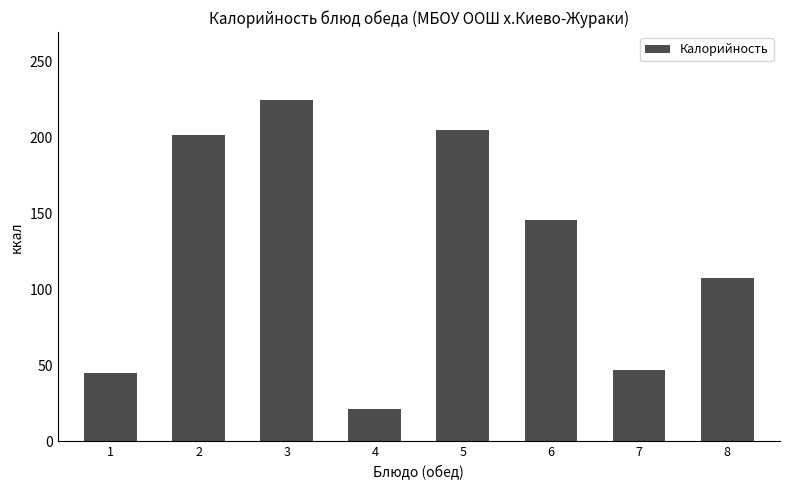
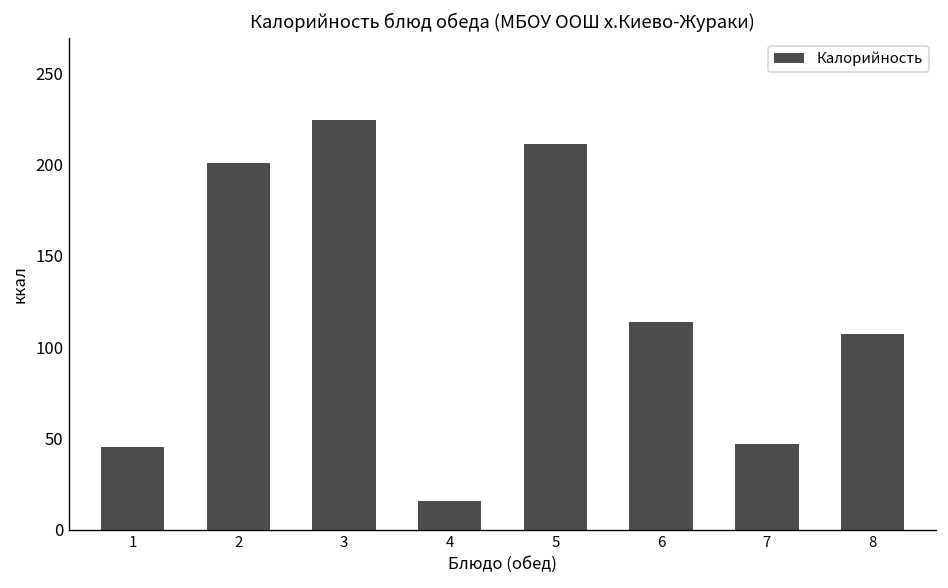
4: 22 -> 16
5: 205 -> 211
6: 146 -> 114
